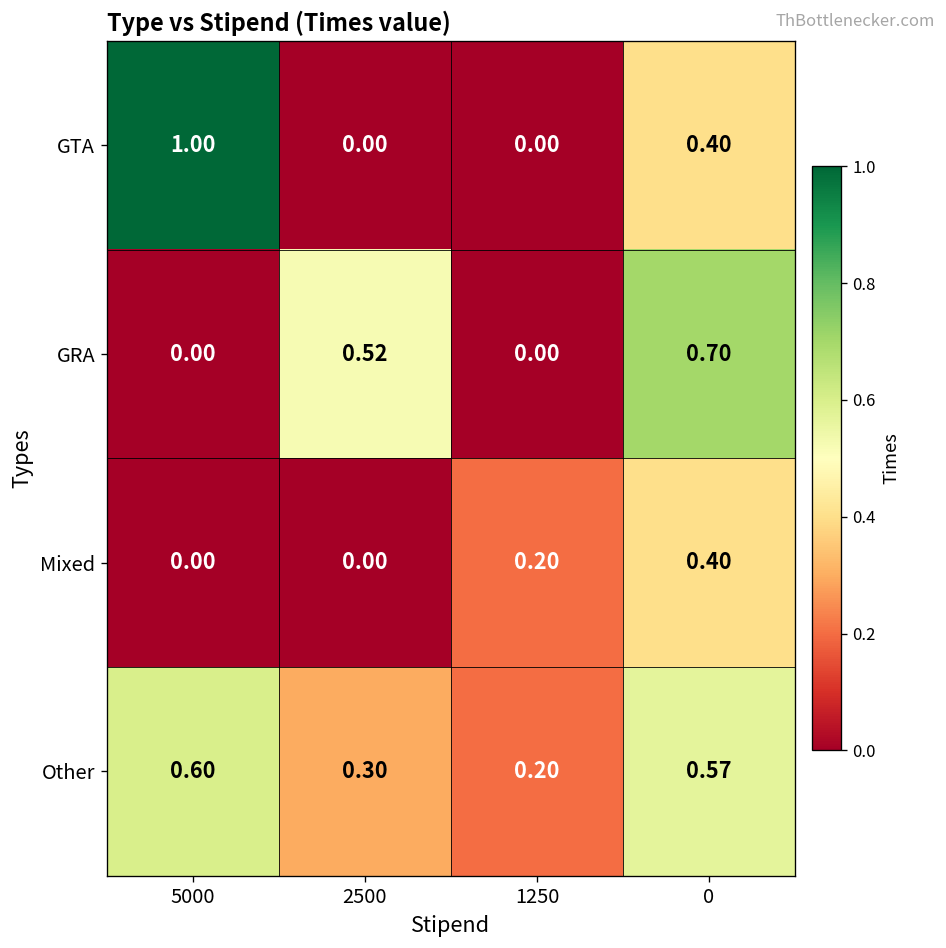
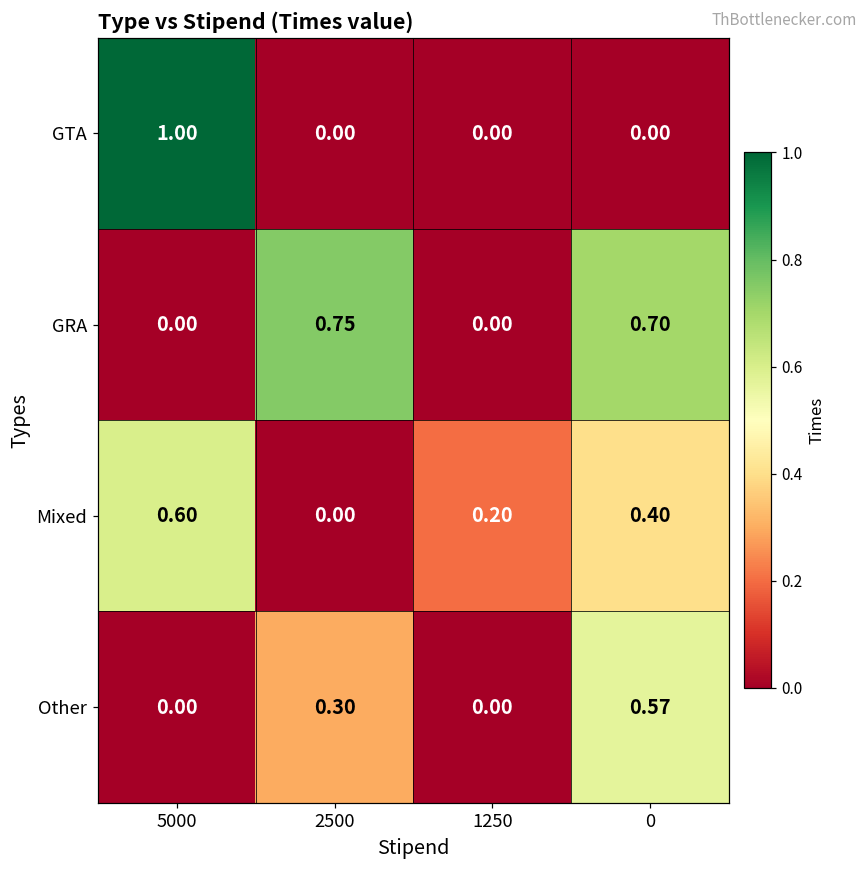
GTA, 0: 0.40 -> 0.00
GRA, 2500: 0.52 -> 0.75
Mixed, 5000: 0.00 -> 0.60
Other, 5000: 0.60 -> 0.00
Other, 1250: 0.20 -> 0.00
